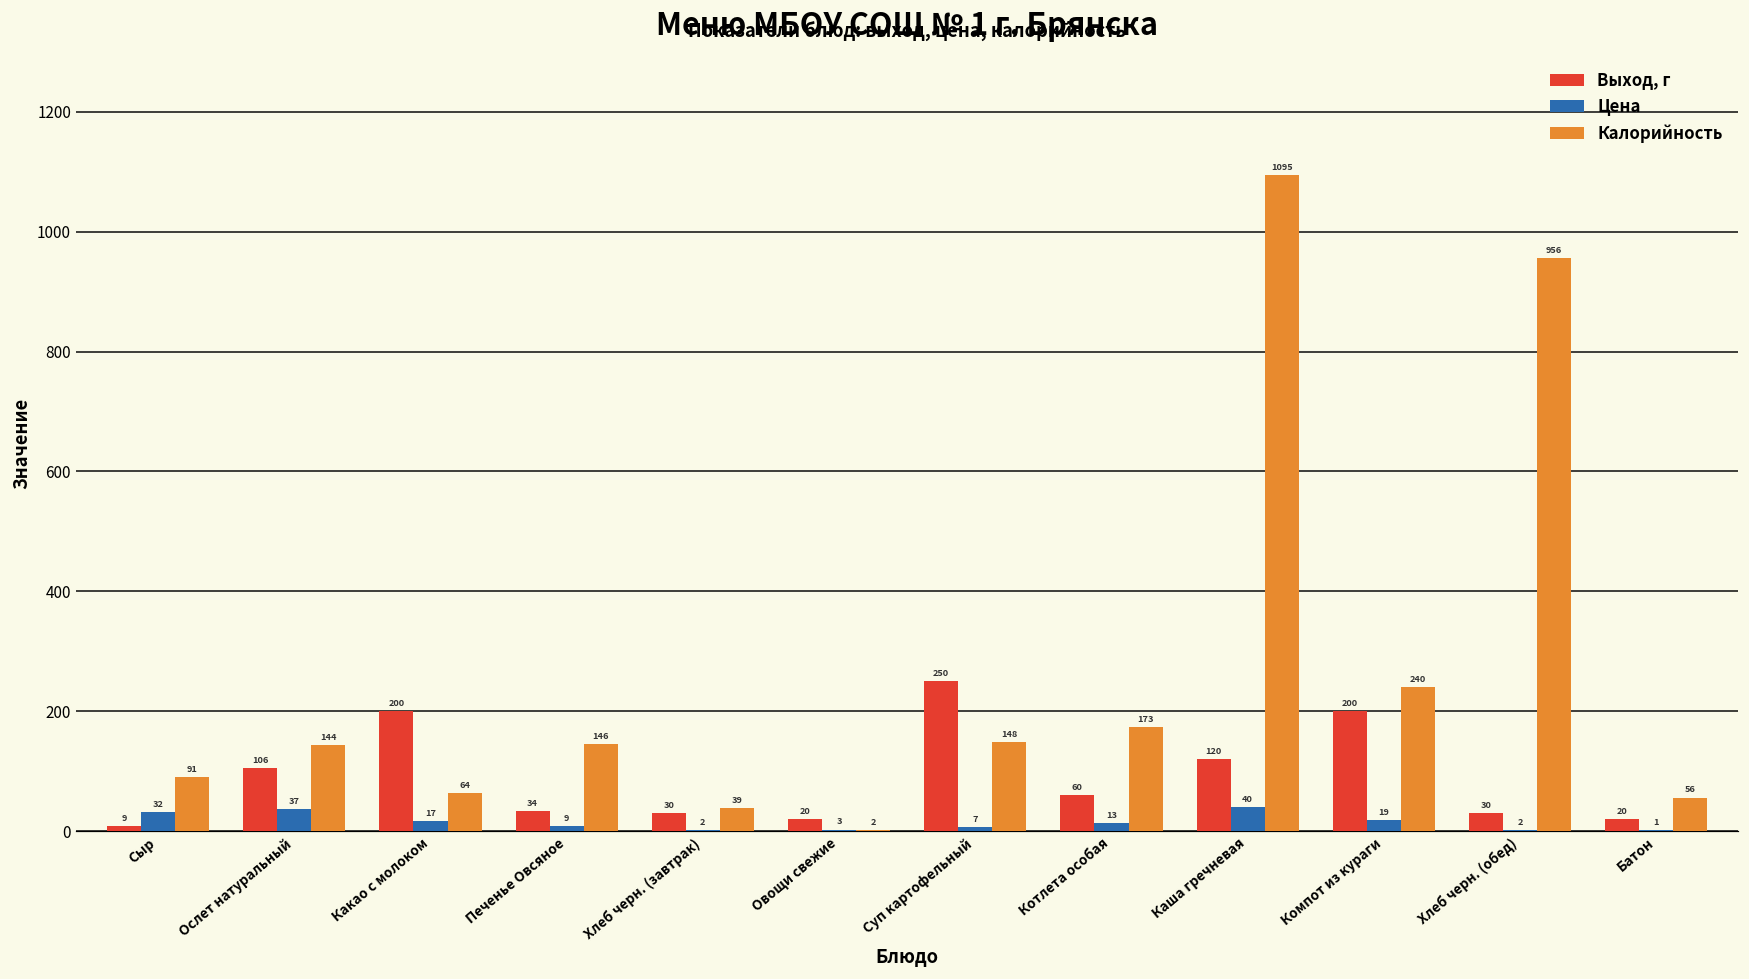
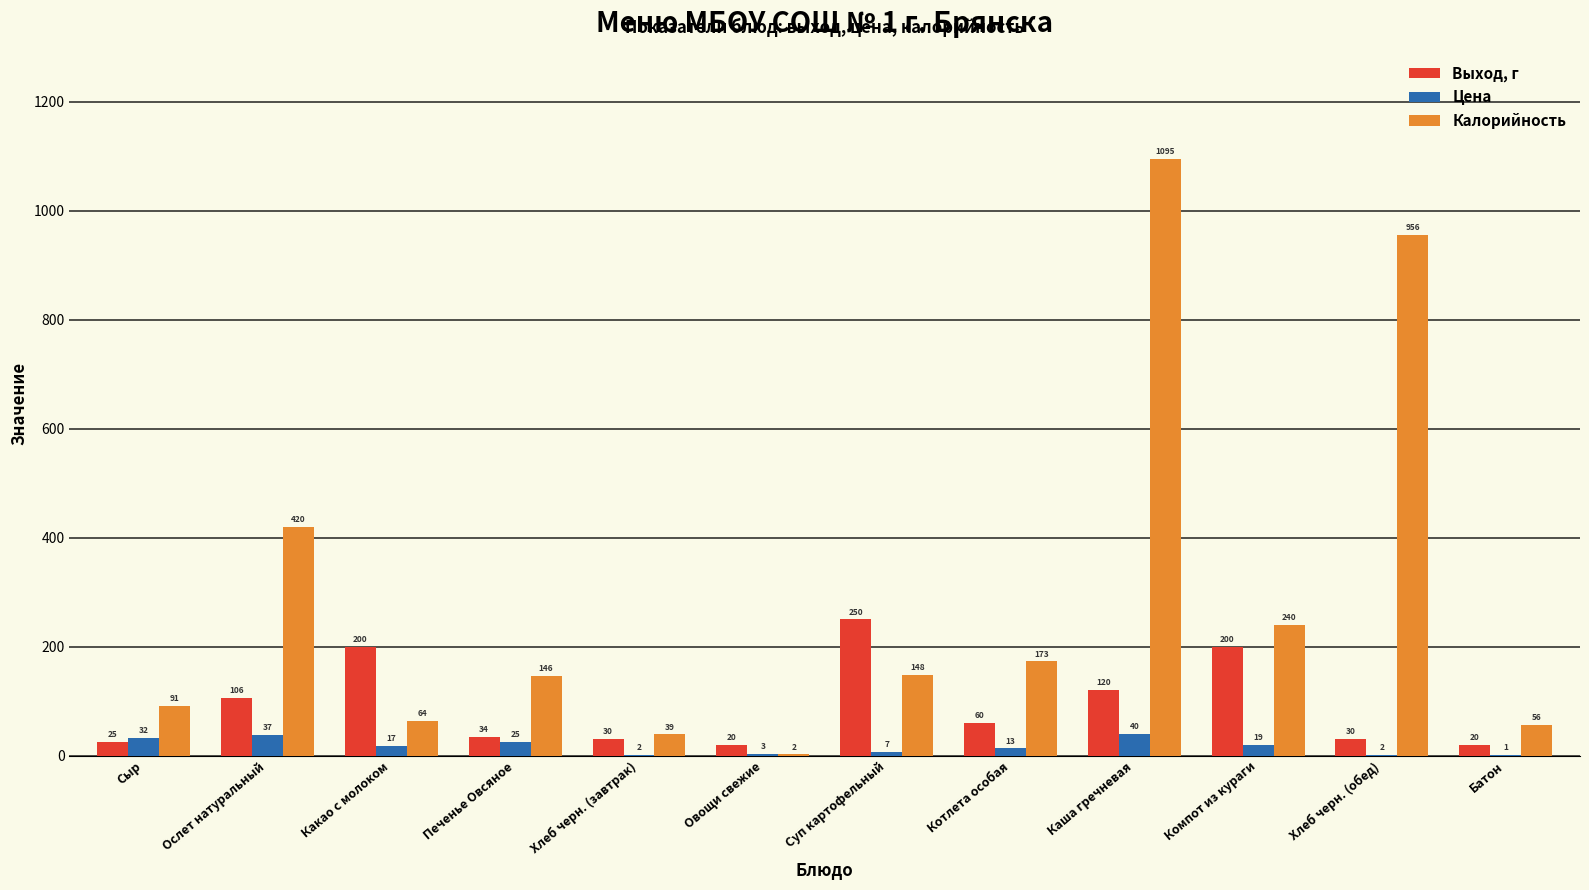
Выход, г, Сыр: 9 -> 25
Калорийность, Ослет натуральный: 144 -> 420
Цена, Печенье Овсяное: 9 -> 25
